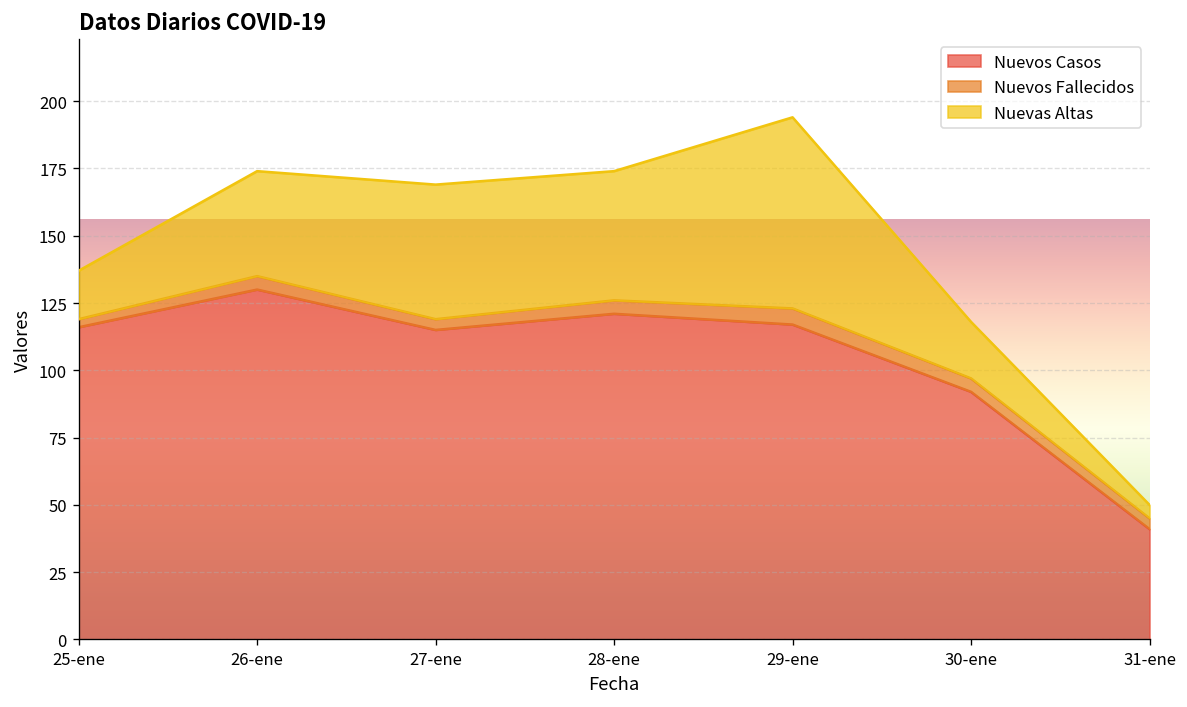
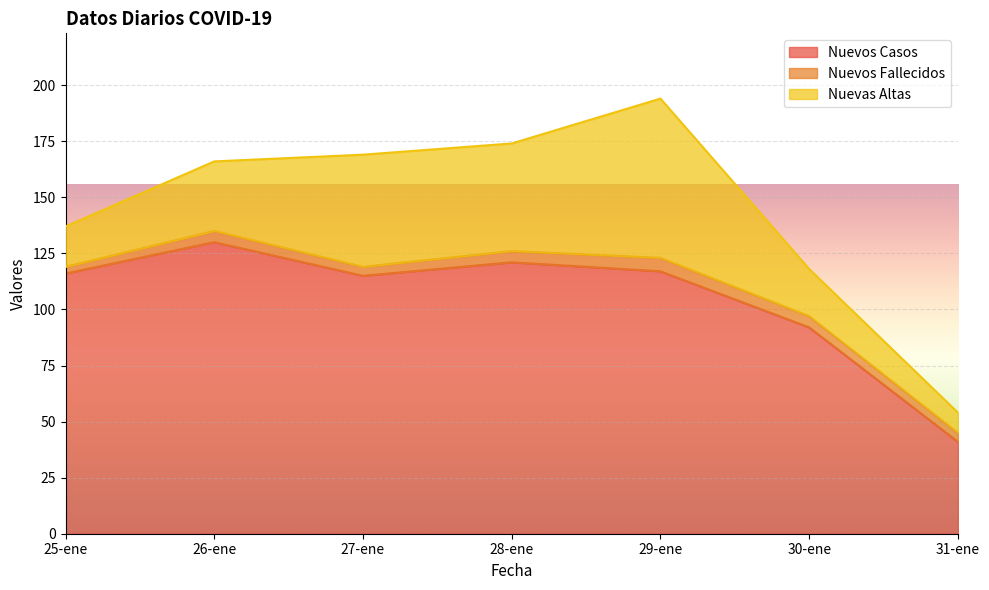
Nuevas Altas, 26-ene: 39 -> 31
Nuevas Altas, 31-ene: 5 -> 9
